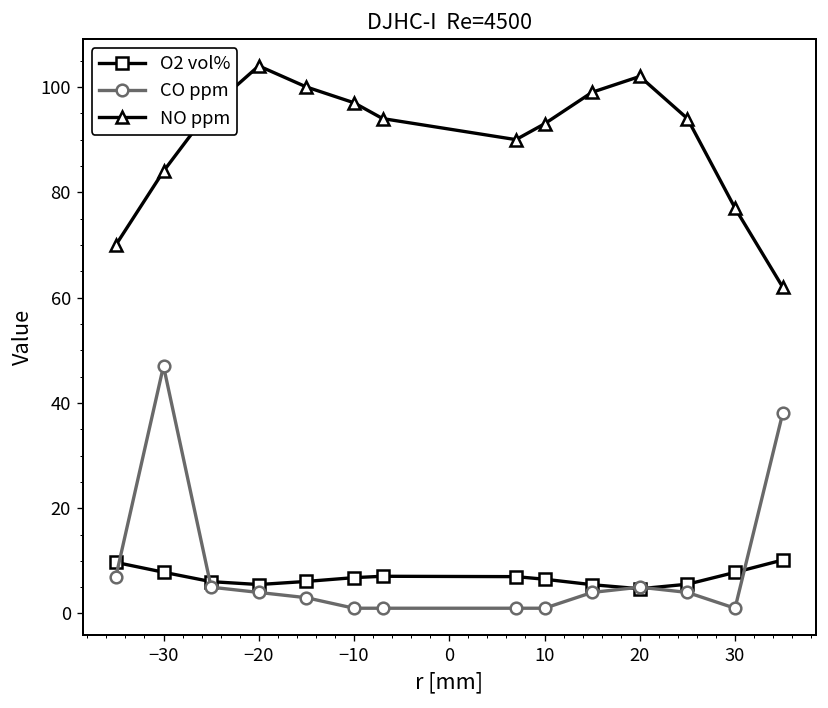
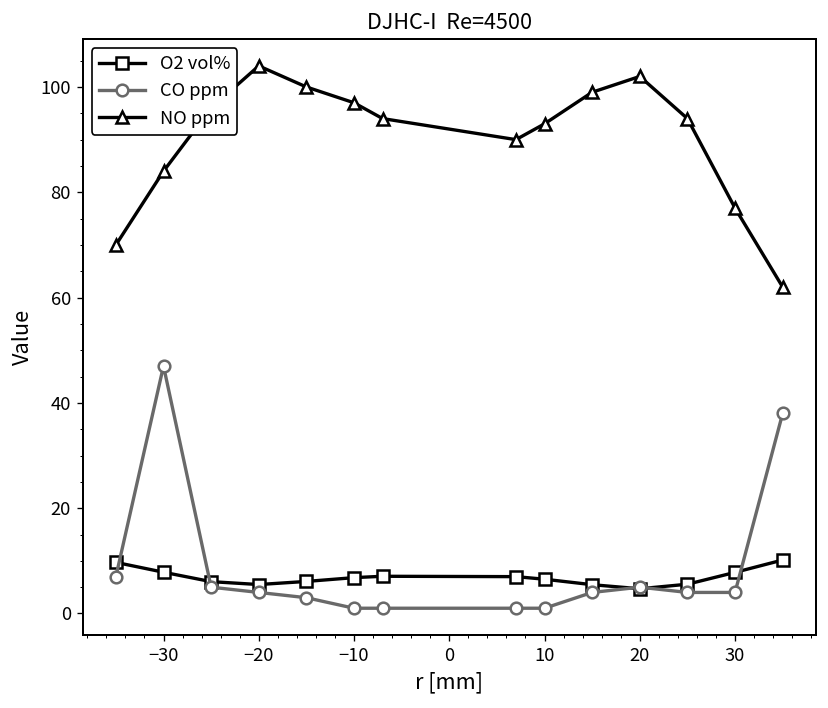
CO ppm, 30: 1 -> 4
